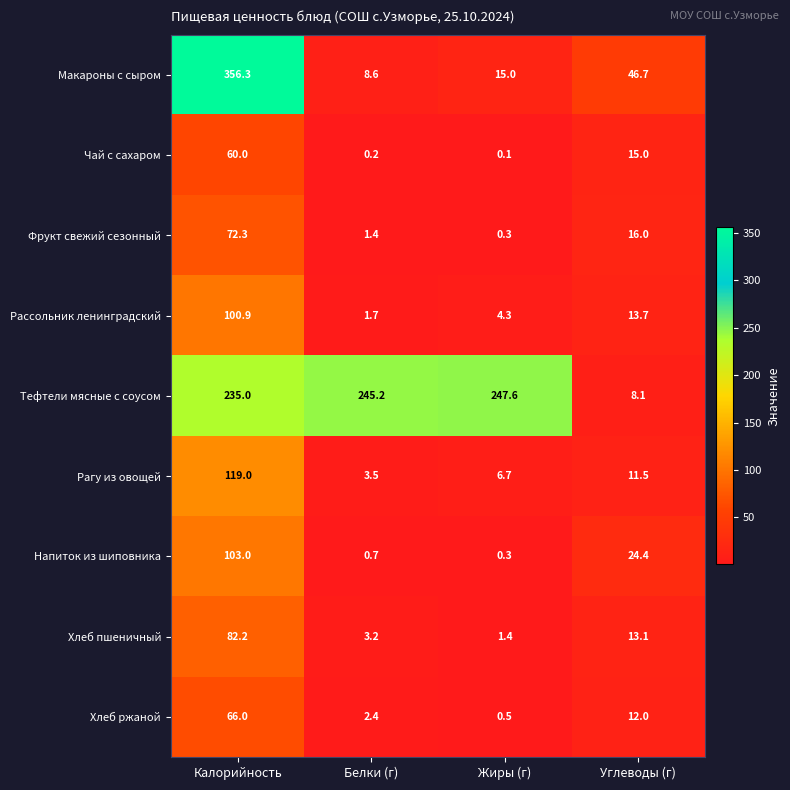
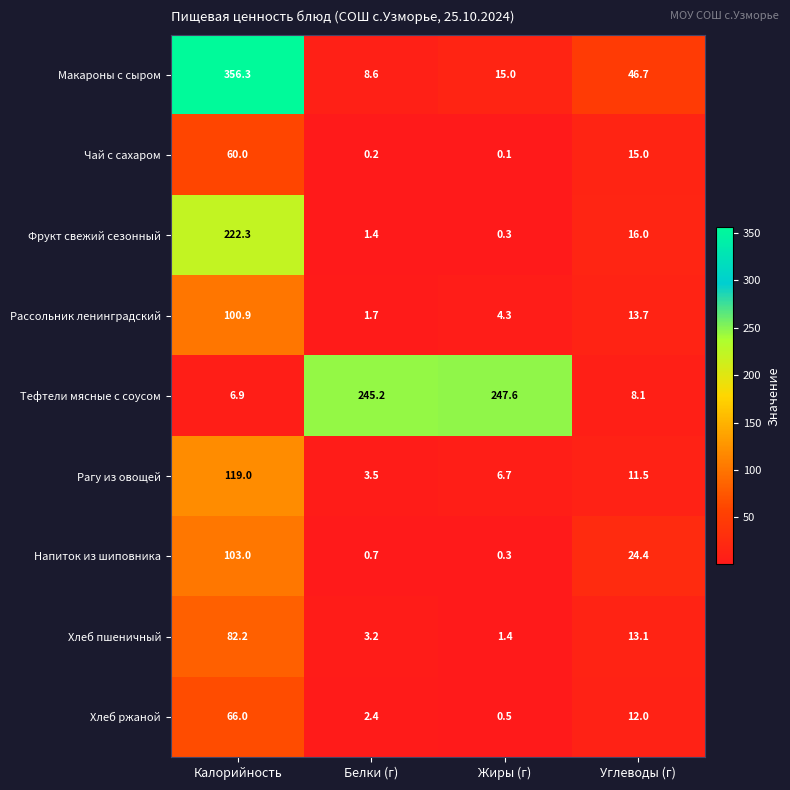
Фрукт свежий сезонный, Калорийность: 72.3 -> 222.3
Тефтели мясные с соусом, Калорийность: 235.0 -> 6.9
